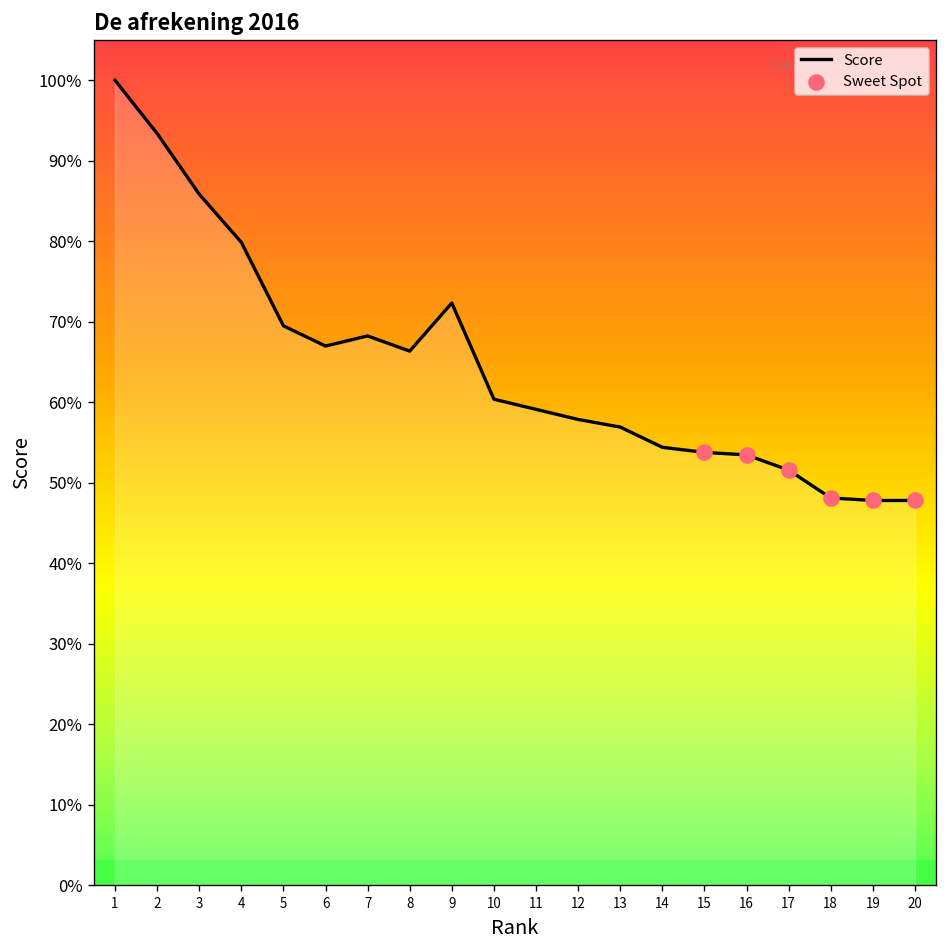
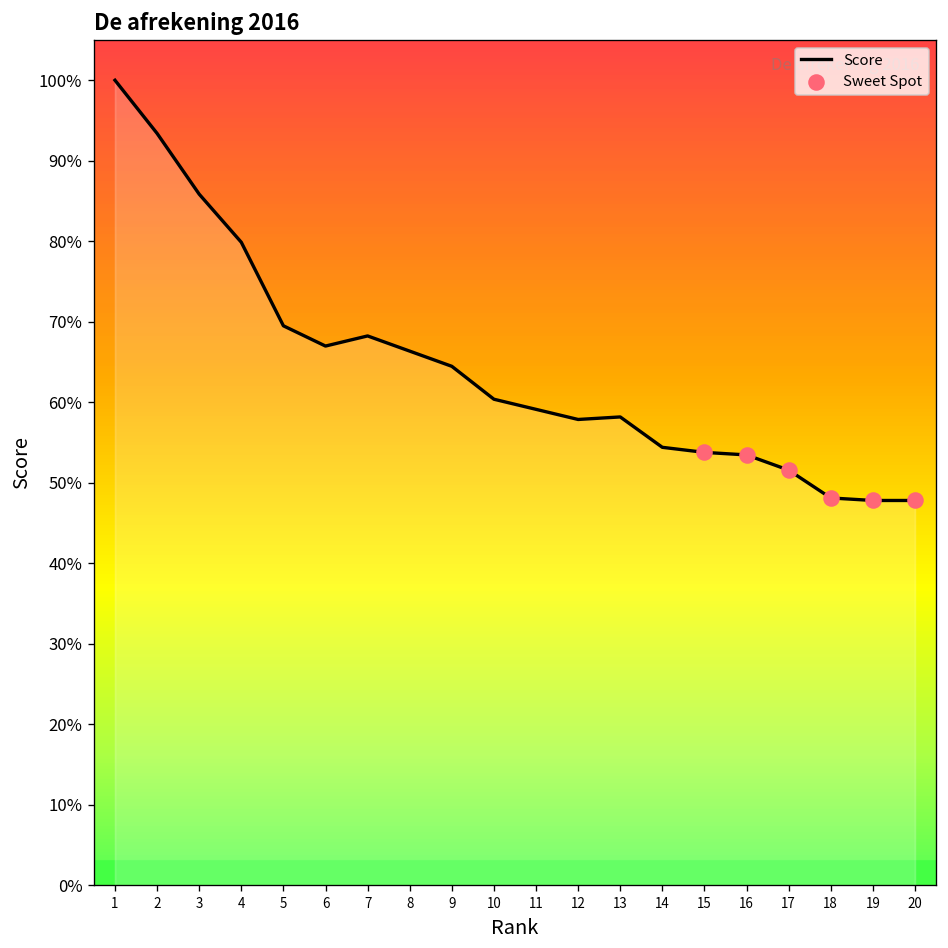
Score, 9: 72% -> 64%
Score, 13: 57% -> 58%
